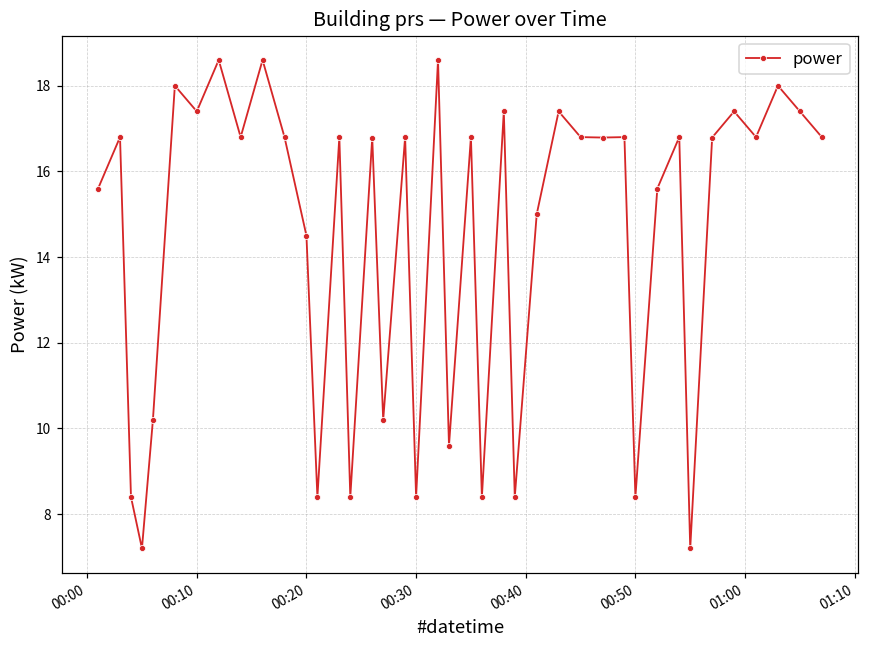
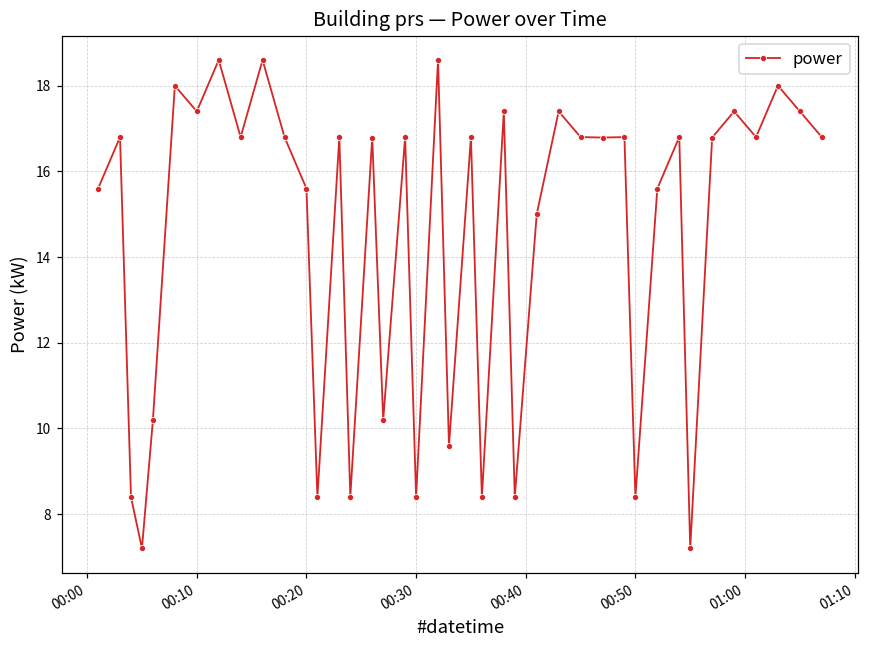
00:20: 14.5 -> 15.6
